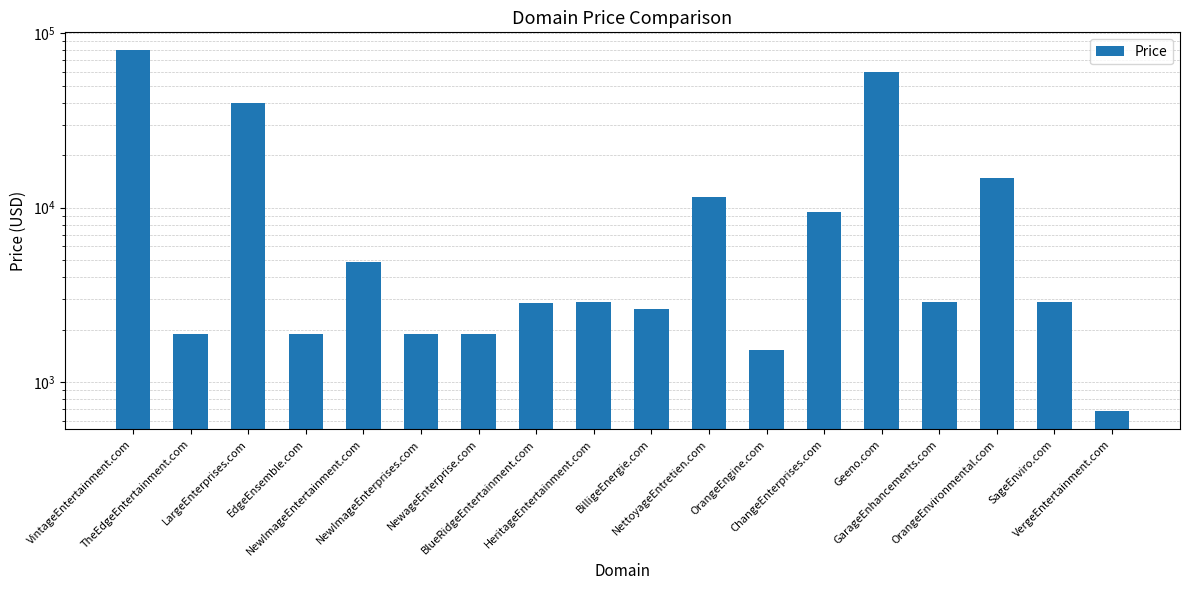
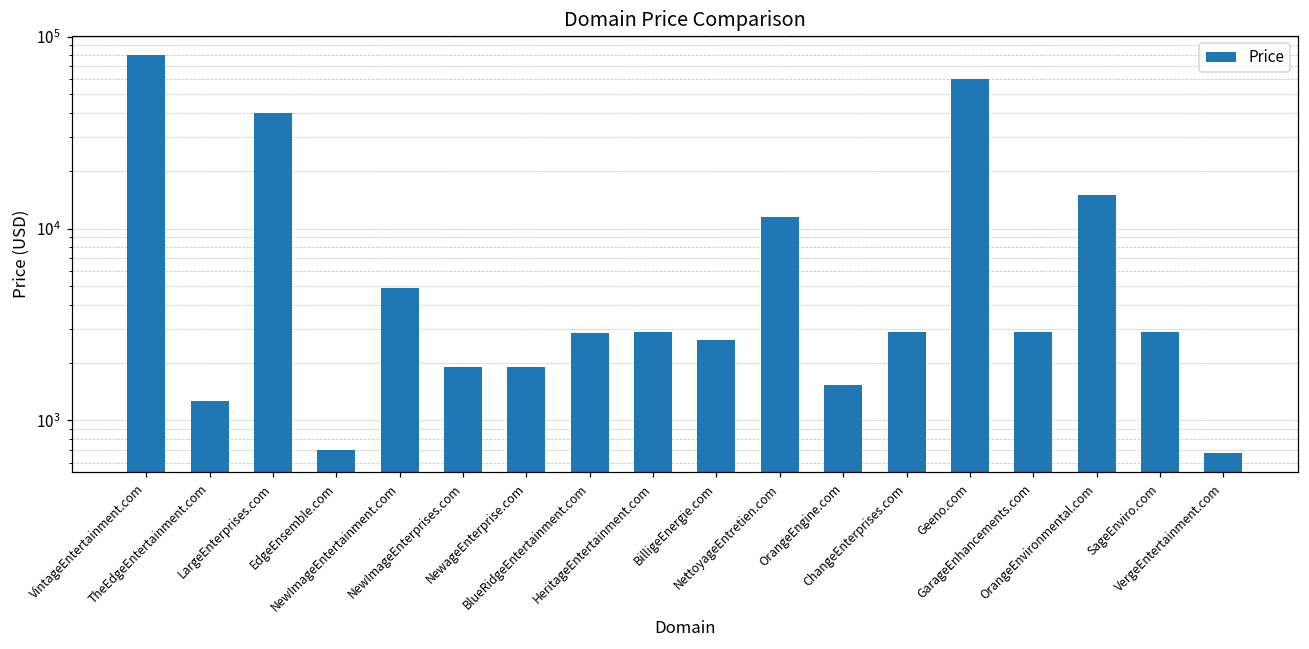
TheEdgeEntertainment.com: 1900 -> 1300
EdgeEnsemble.com: 1900 -> 700
ChangeEnterprises.com: 9000 -> 2900
